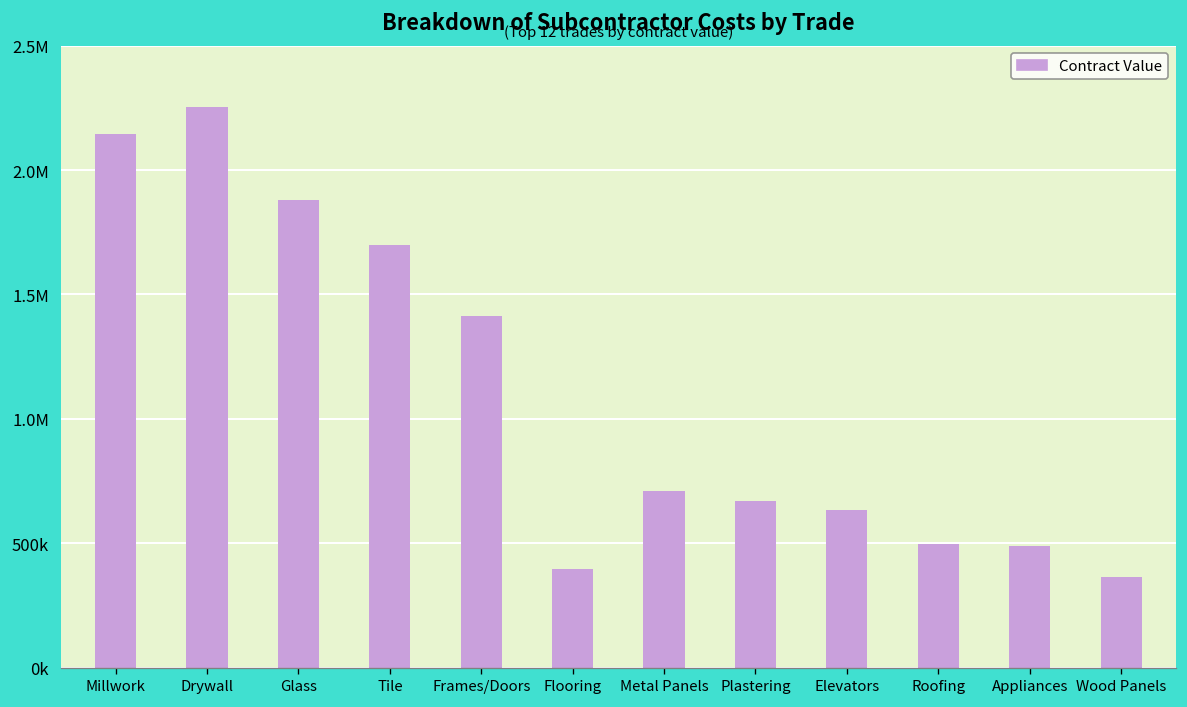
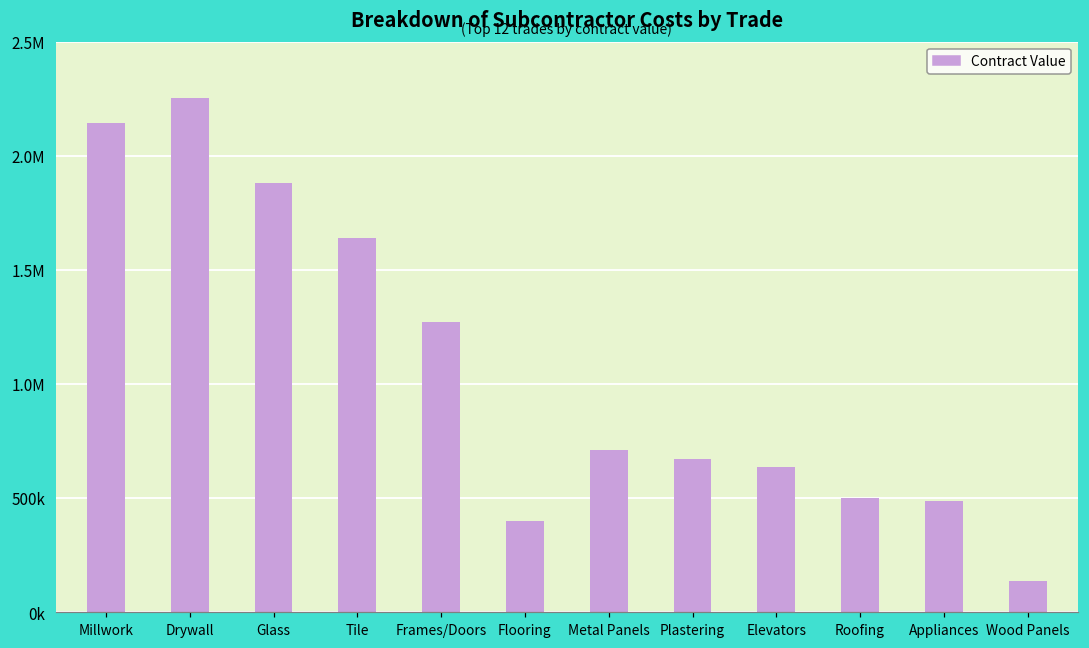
Tile: 1700000 -> 1640000
Frames/Doors: 1410000 -> 1270000
Wood Panels: 360000 -> 130000
